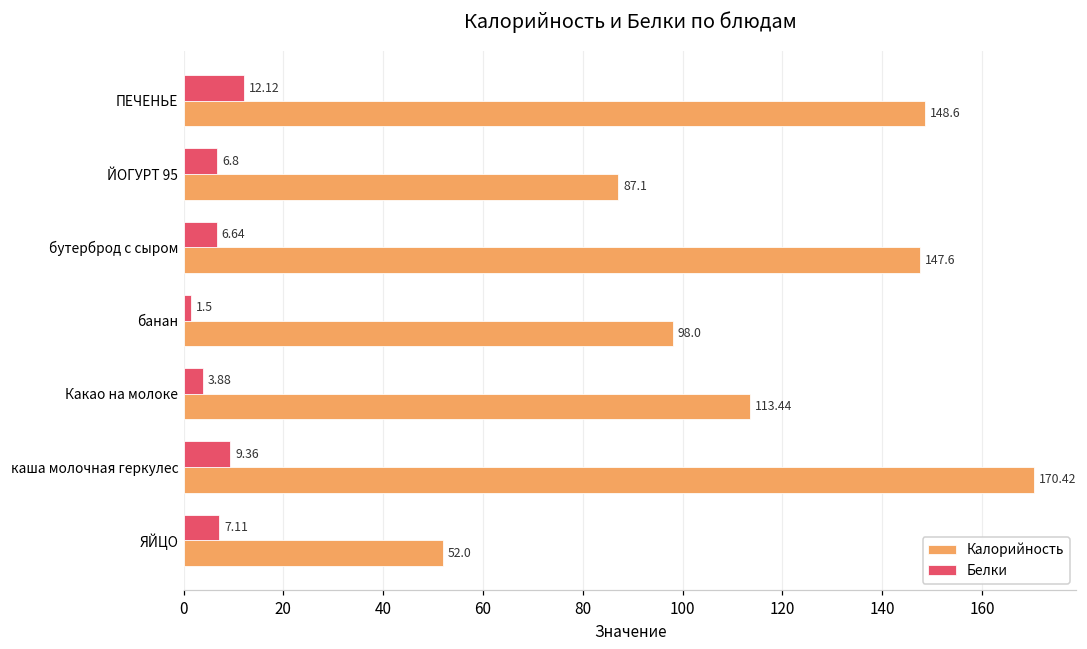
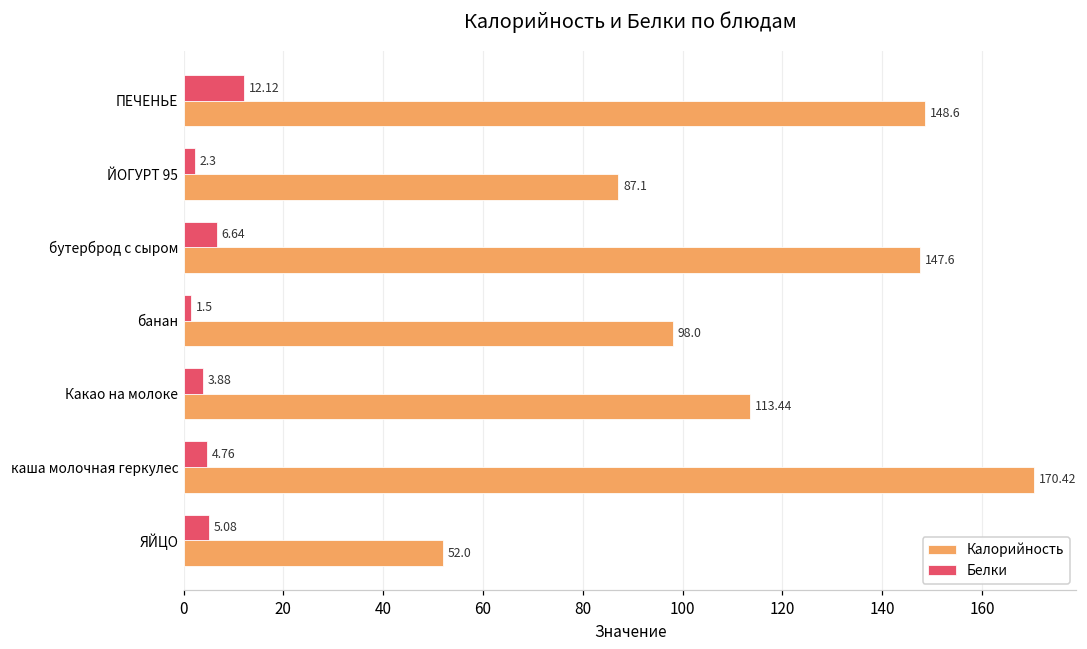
Белки, ЙОГУРТ 95: 6.8 -> 2.3
Белки, каша молочная геркулес: 9.36 -> 4.76
Белки, ЯЙЦО: 7.11 -> 5.08
